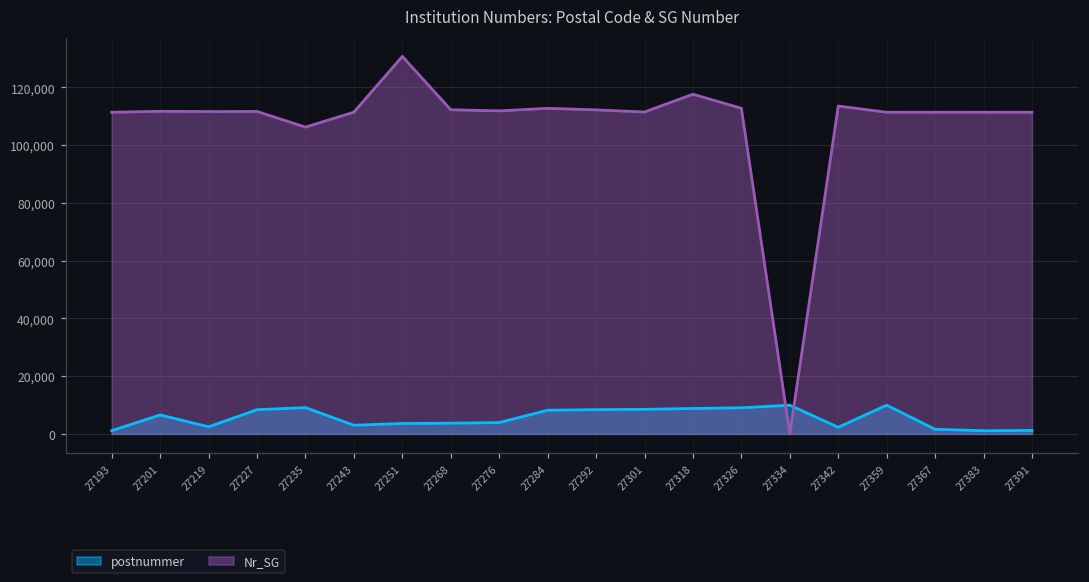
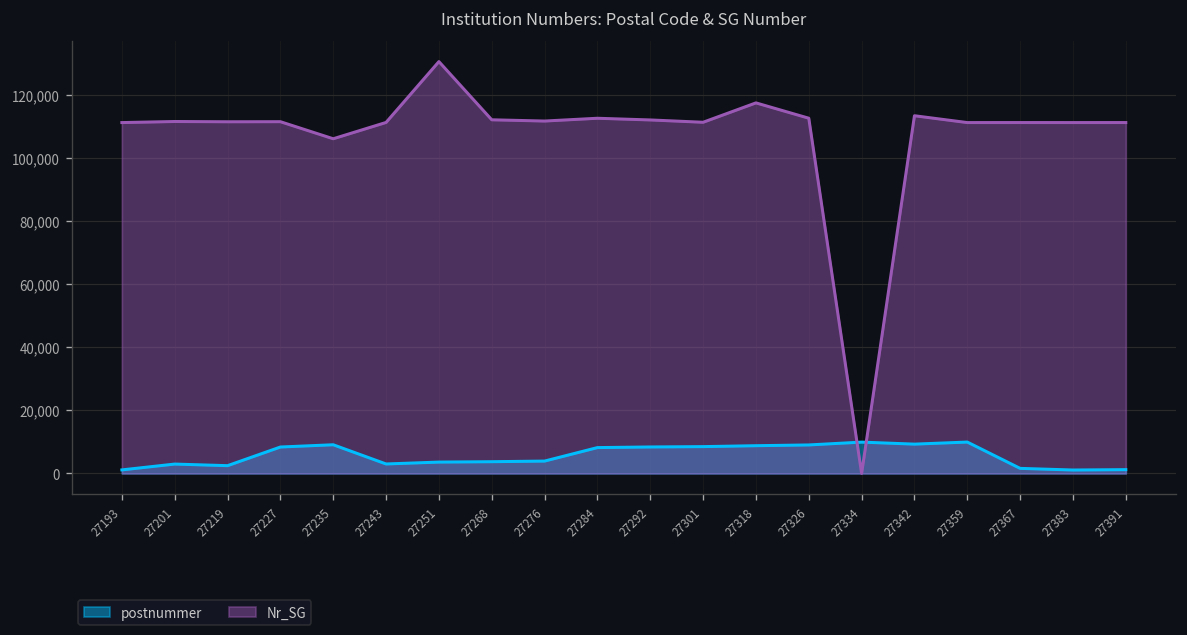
postnummer, 27201: 7,000 -> 3,000
postnummer, 27342: 2,000 -> 9,000
